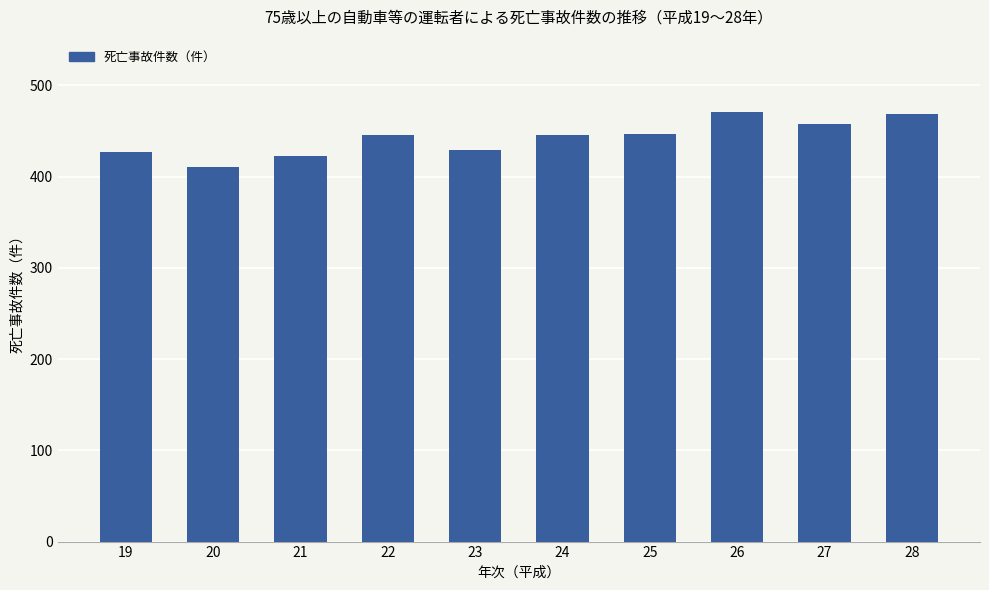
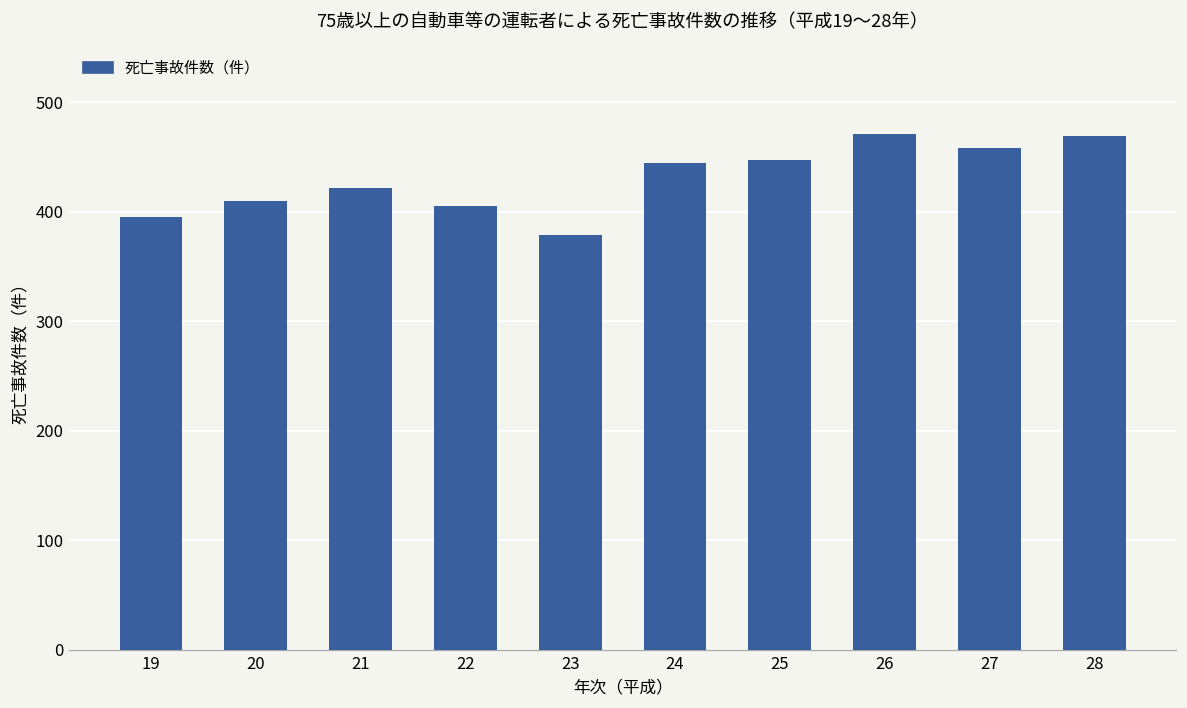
19: 430 -> 400
22: 450 -> 410
23: 430 -> 380
